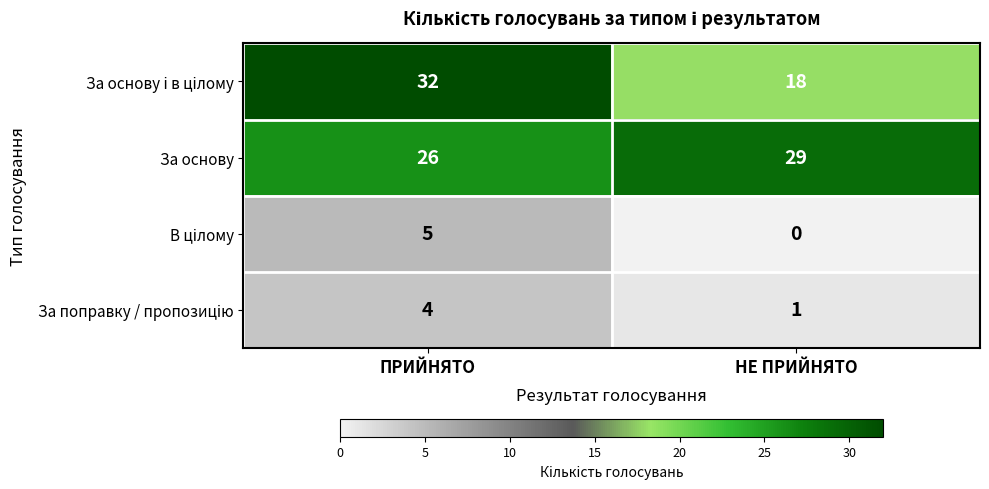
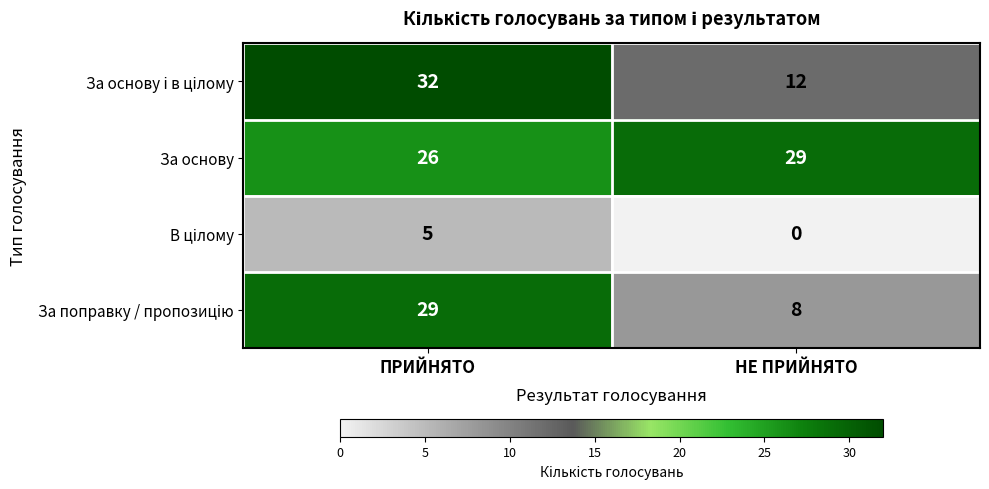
За основу і в цілому, НЕ ПРИЙНЯТО: 18 -> 12
За поправку / пропозицію, ПРИЙНЯТО: 4 -> 29
За поправку / пропозицію, НЕ ПРИЙНЯТО: 1 -> 8
